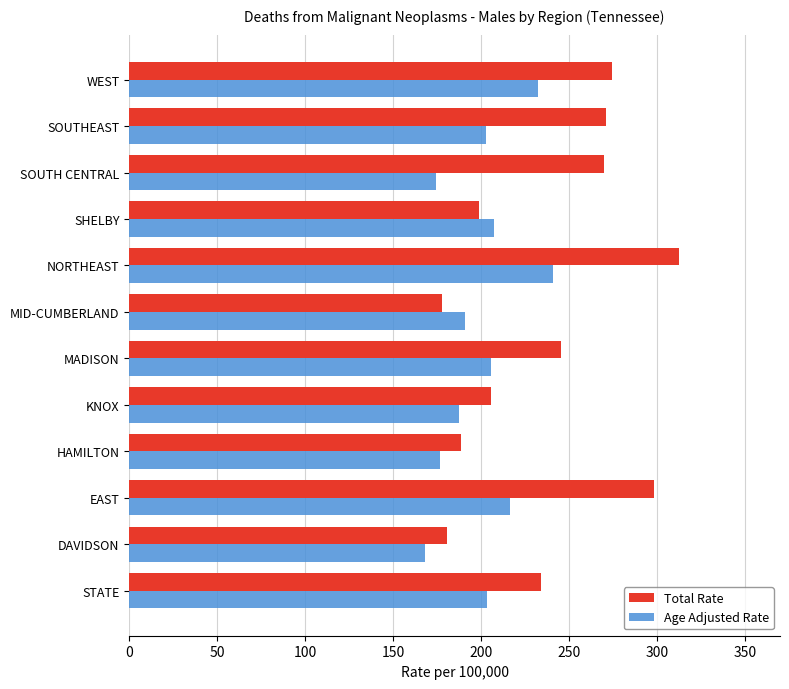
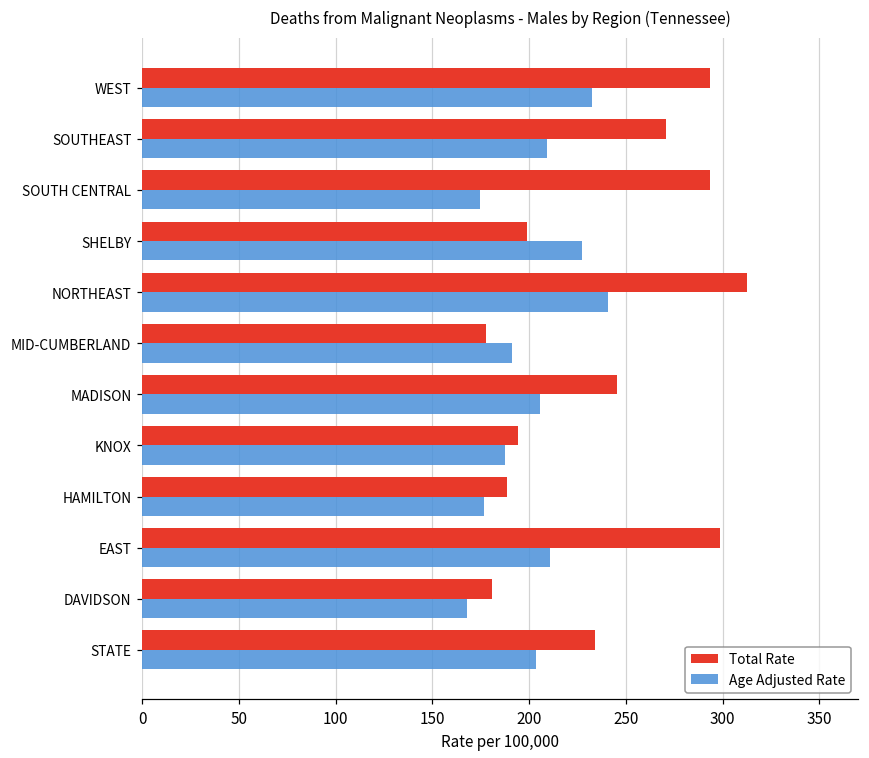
Total Rate, WEST: 274 -> 293
Age Adjusted Rate, SOUTHEAST: 203 -> 210
Total Rate, SOUTH CENTRAL: 270 -> 294
Age Adjusted Rate, SHELBY: 207 -> 228
Total Rate, KNOX: 206 -> 194
Age Adjusted Rate, EAST: 216 -> 211
